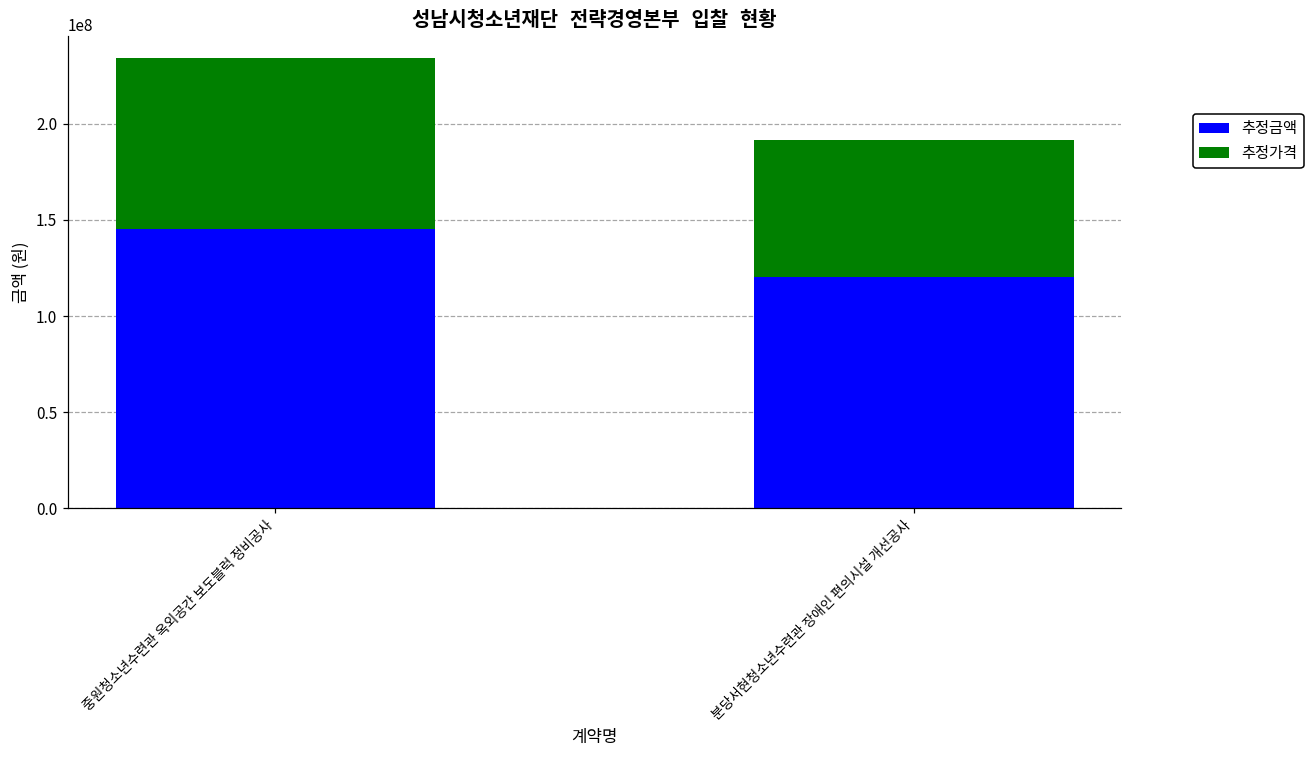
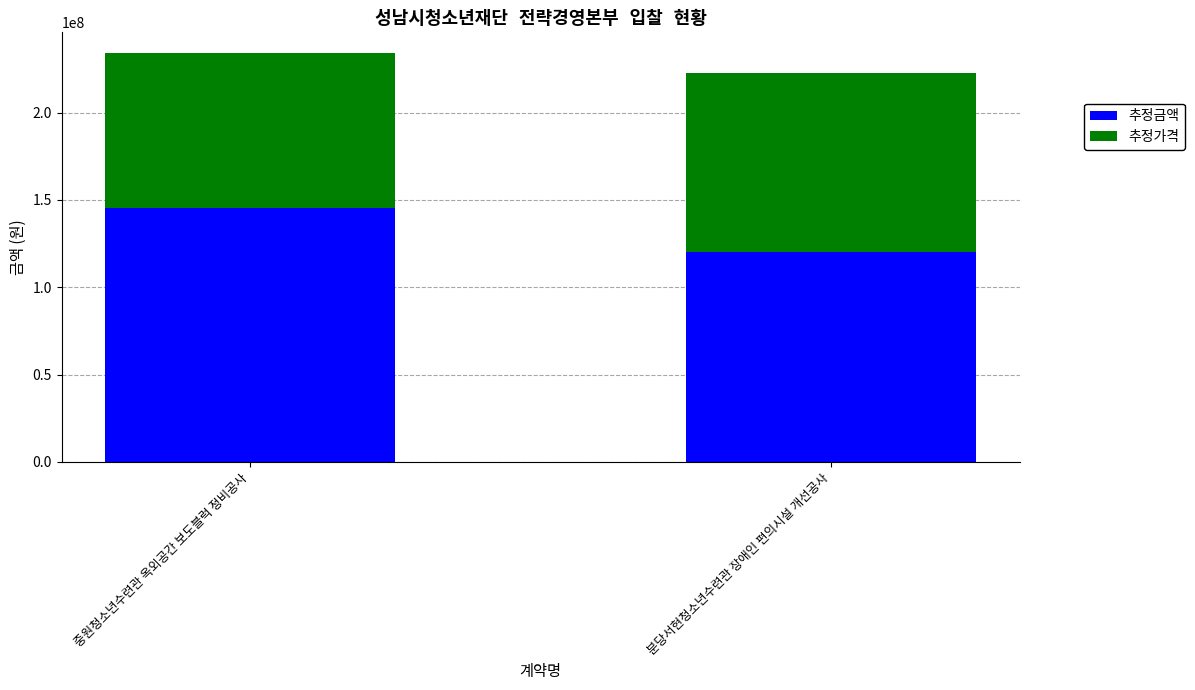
추정가격, 분당서현청소년수련관 장애인 편의시설 개선공사: 71000000 -> 102000000
